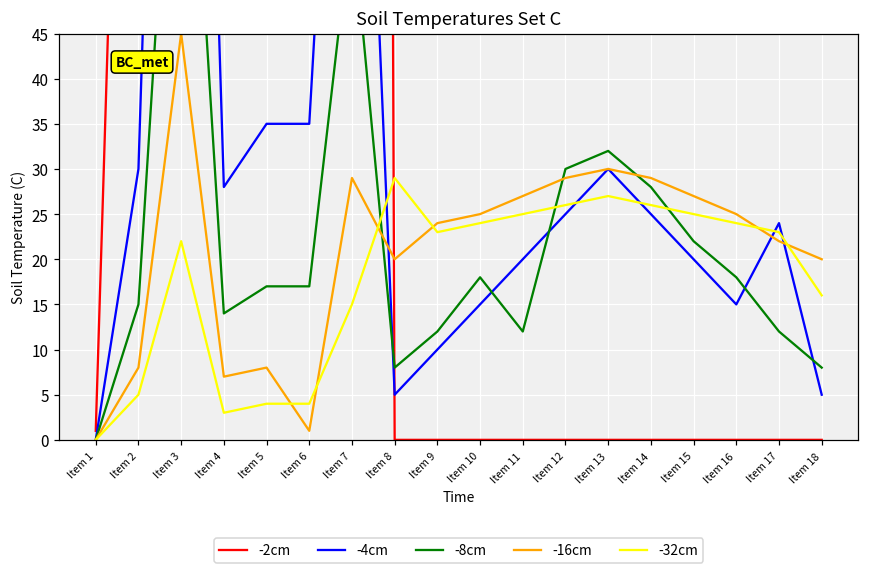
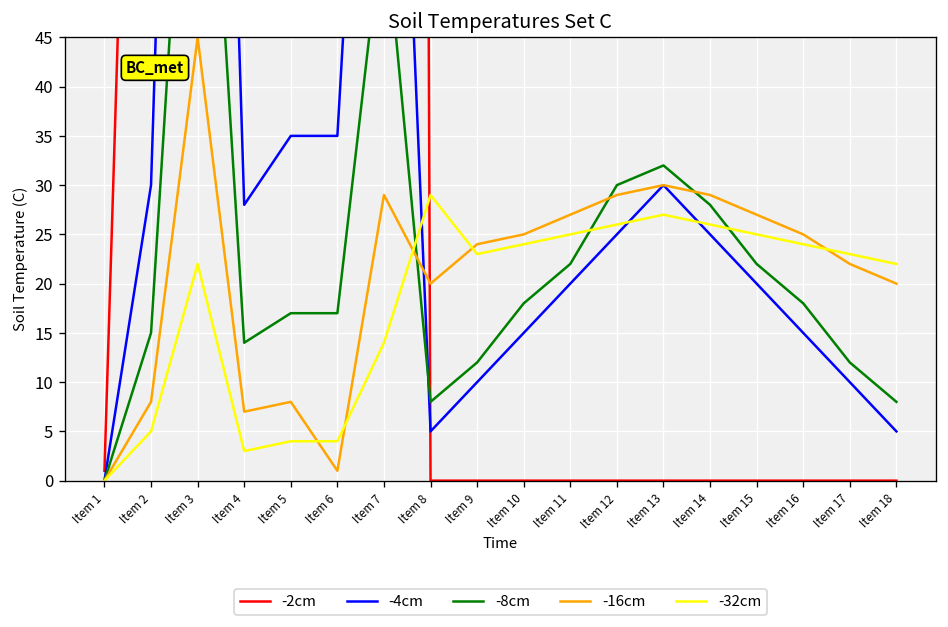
-32cm, Item 7: 15 -> 14
-8cm, Item 11: 12 -> 22
-4cm, Item 17: 24 -> 10
-32cm, Item 18: 16 -> 22
